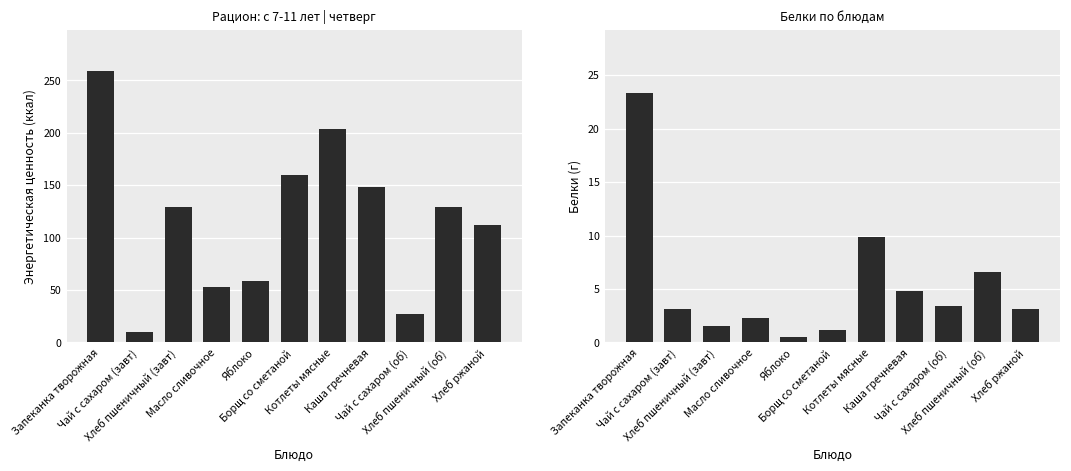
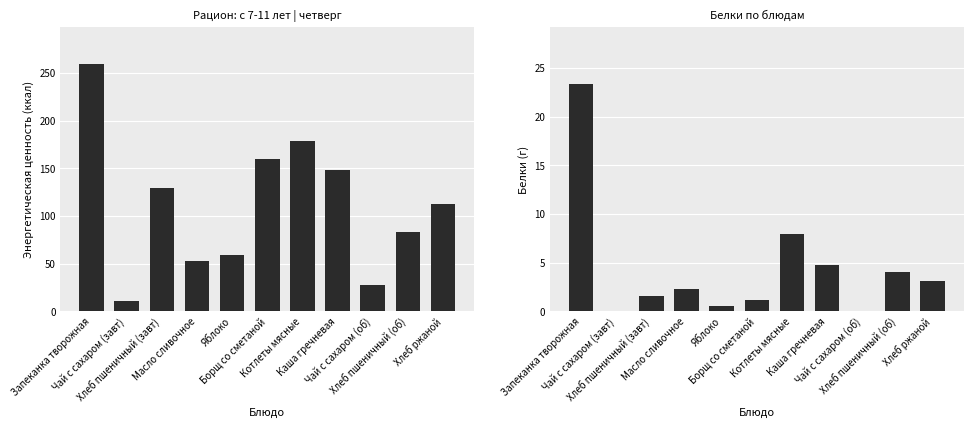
Рацион: с 7-11 лет | четверг, Котлеты мясные: 200 -> 180
Рацион: с 7-11 лет | четверг, Хлеб пшеничный (об): 130 -> 80
Белки по блюдам, Чай с сахаром (завт): 3 -> 0
Белки по блюдам, Котлеты мясные: 10 -> 8
Белки по блюдам, Чай с сахаром (об): 3 -> 0
Белки по блюдам, Хлеб пшеничный (об): 7 -> 4
